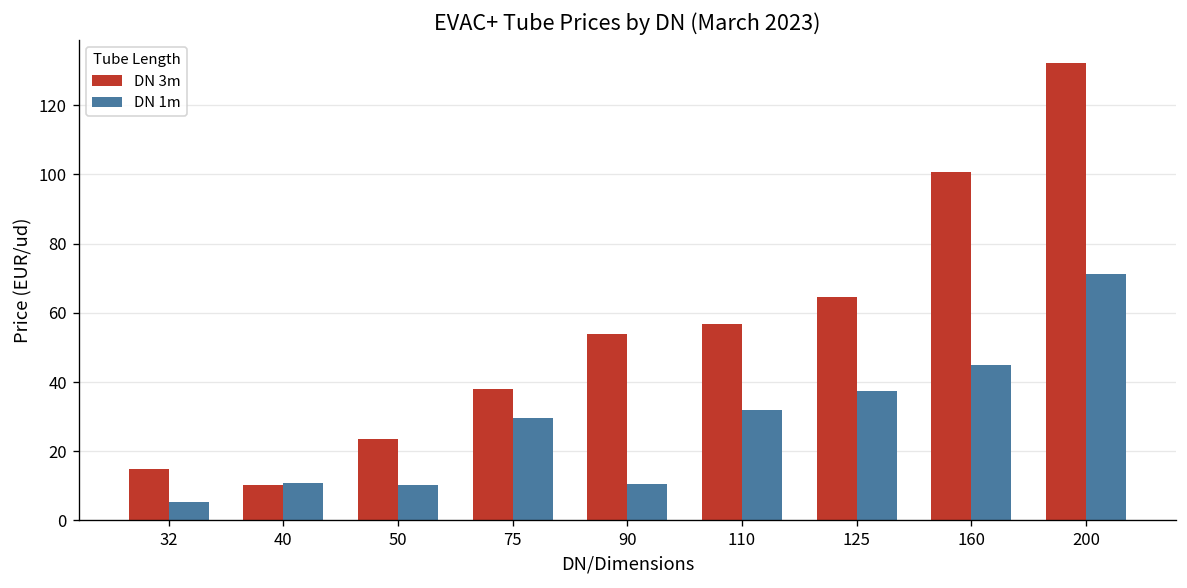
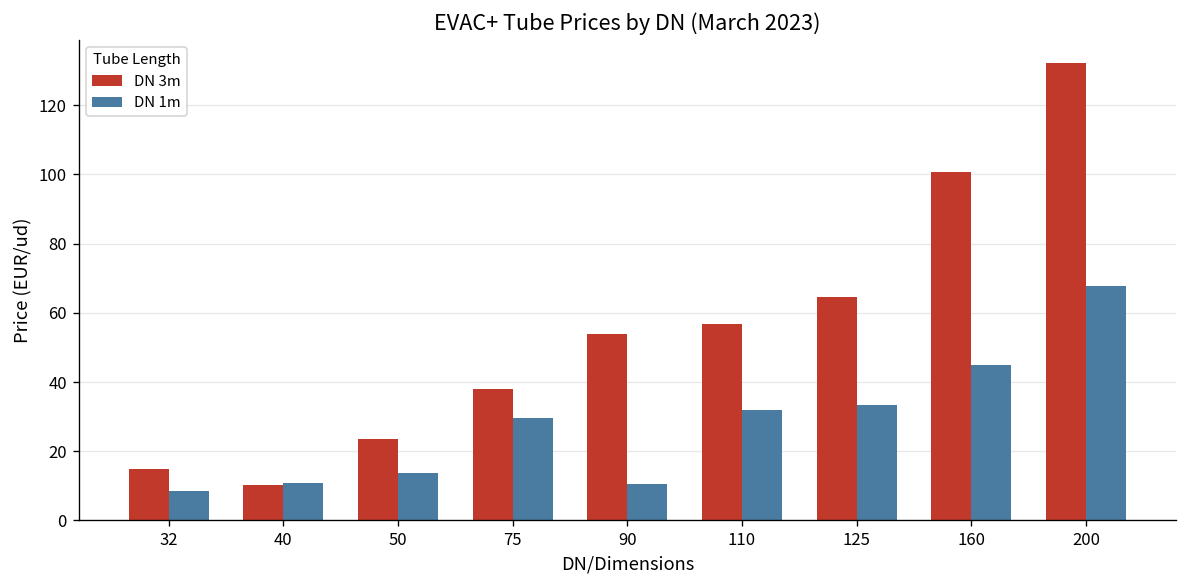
DN 1m, 32: 5 -> 9
DN 1m, 50: 10 -> 14
DN 1m, 125: 37 -> 33
DN 1m, 200: 71 -> 68
